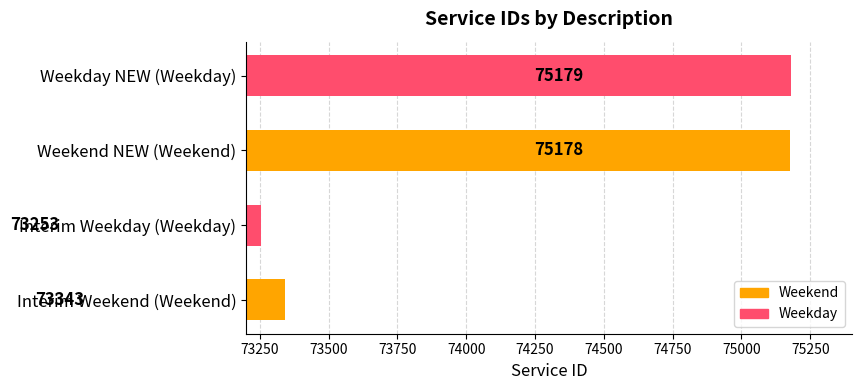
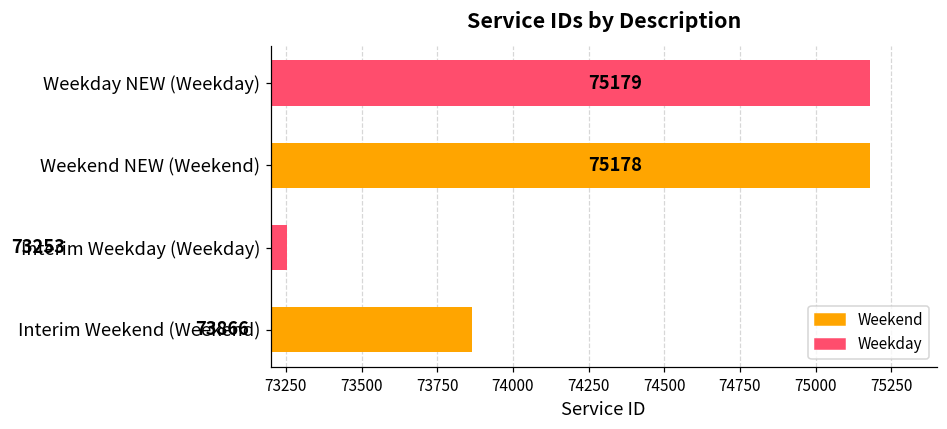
Interim Weekend (Weekend): 73343 -> 73866
